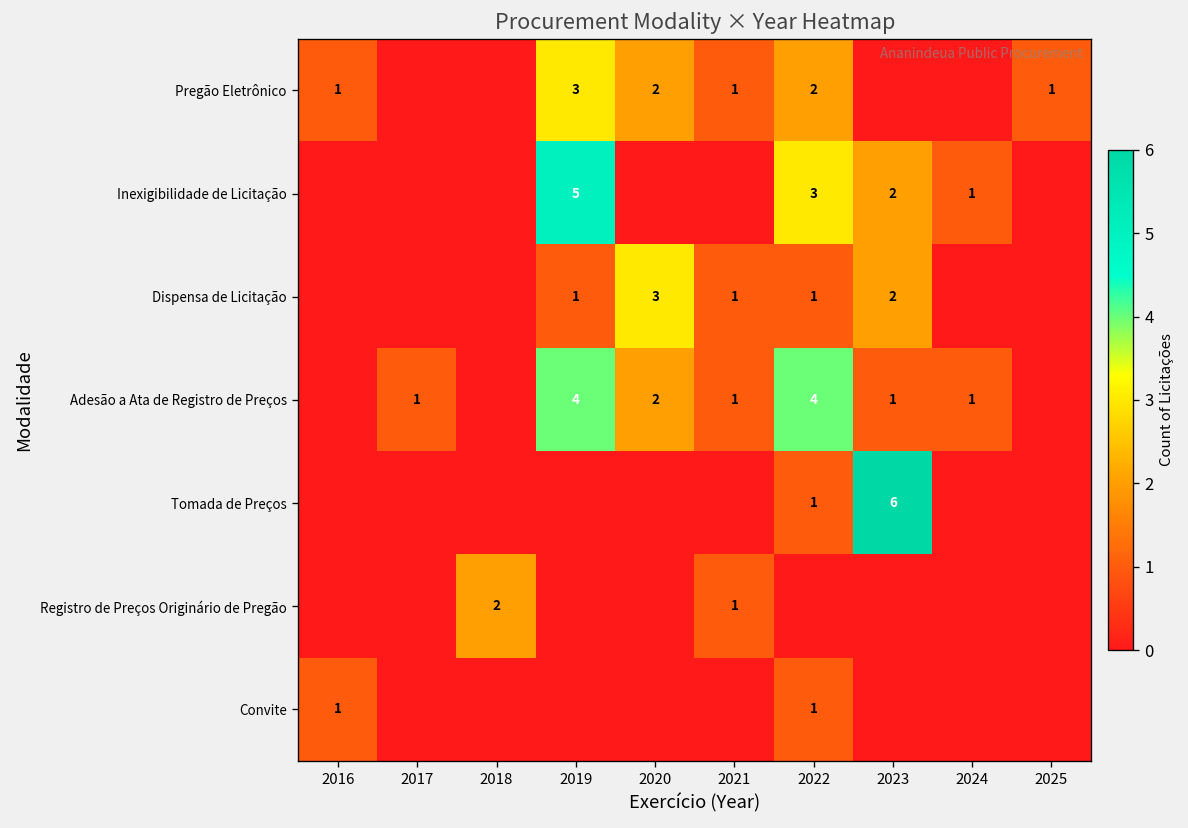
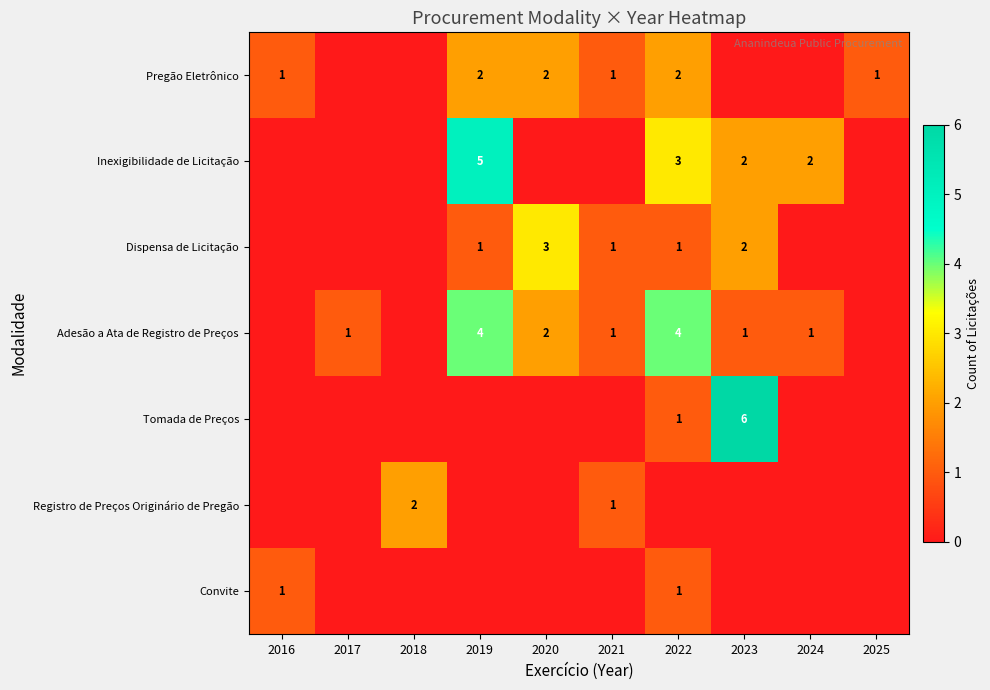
Pregão Eletrônico, 2019: 3 -> 2
Inexigibilidade de Licitação, 2024: 1 -> 2
